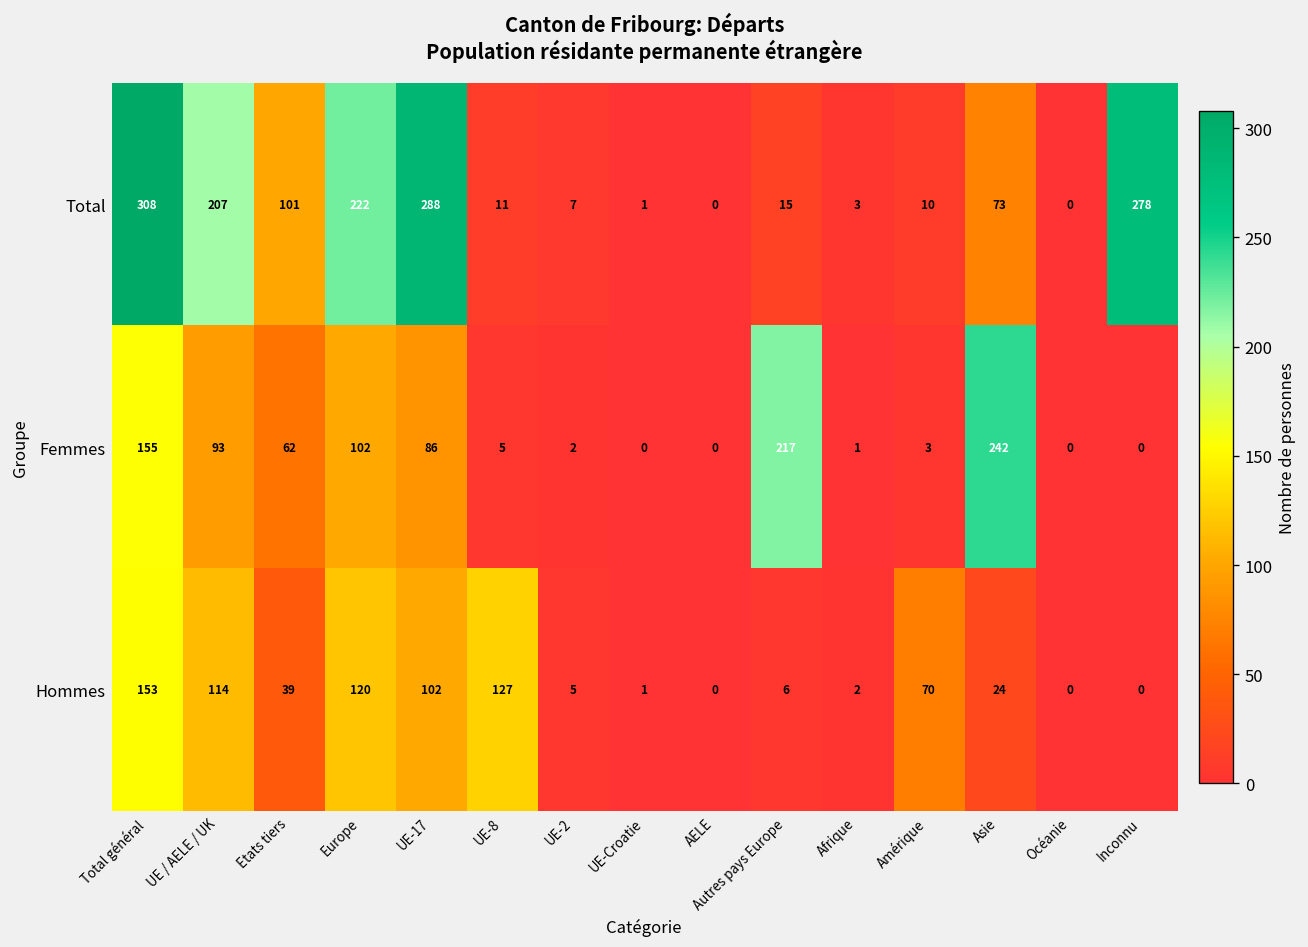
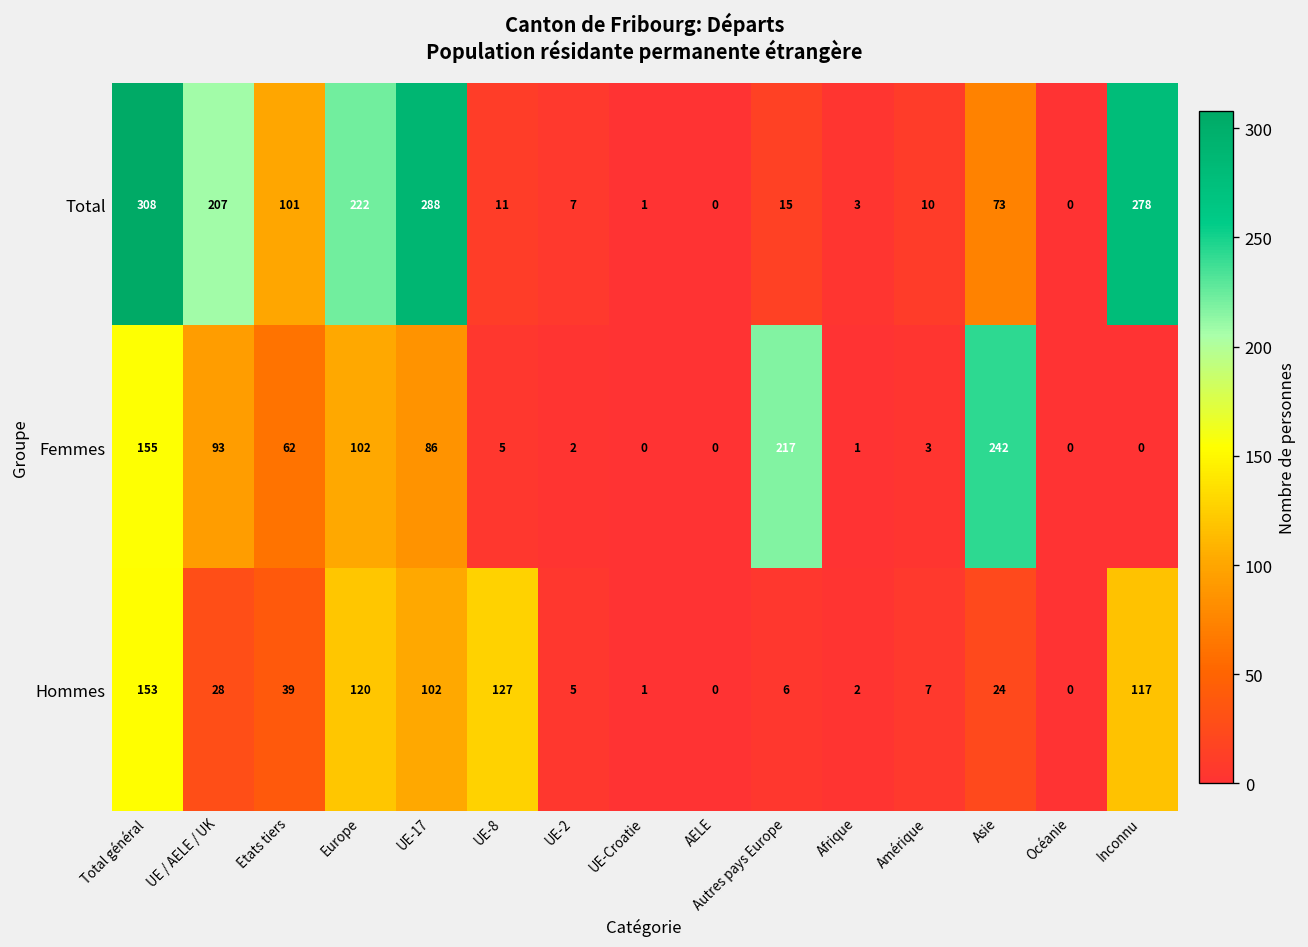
Hommes, UE / AELE / UK: 114 -> 28
Hommes, Amérique: 70 -> 7
Hommes, Inconnu: 0 -> 117
